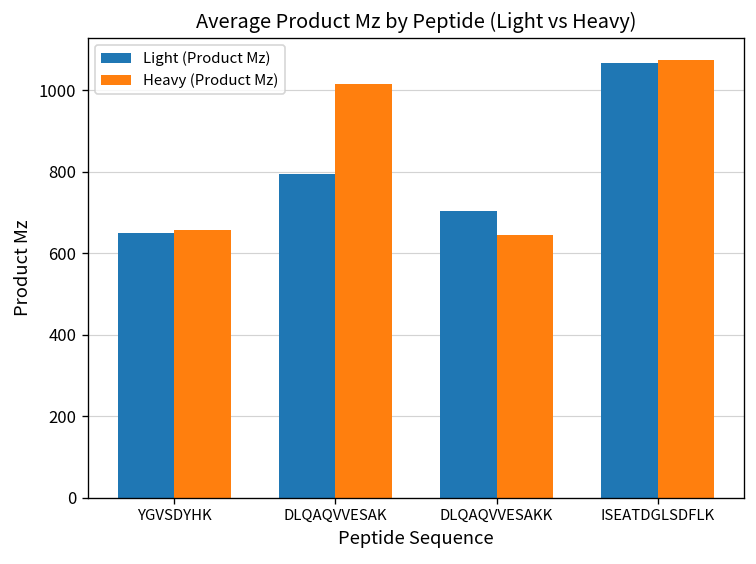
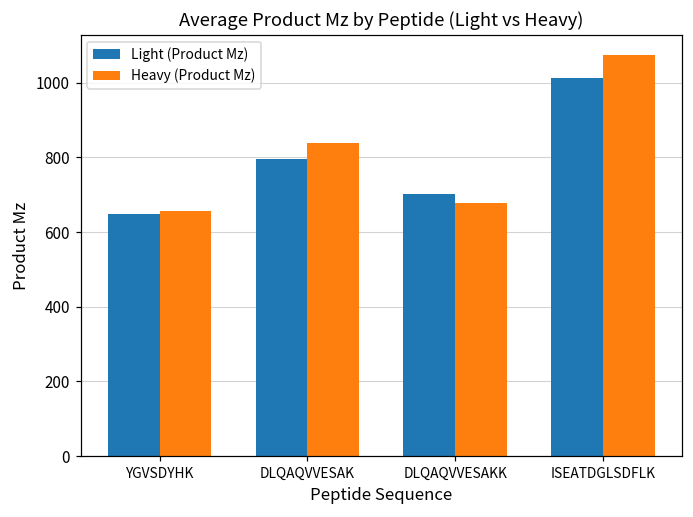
Heavy (Product Mz), DLQAQVVESAK: 1020 -> 840
Heavy (Product Mz), DLQAQVVESAKK: 640 -> 680
Light (Product Mz), ISEATDGLSDFLK: 1070 -> 1010
